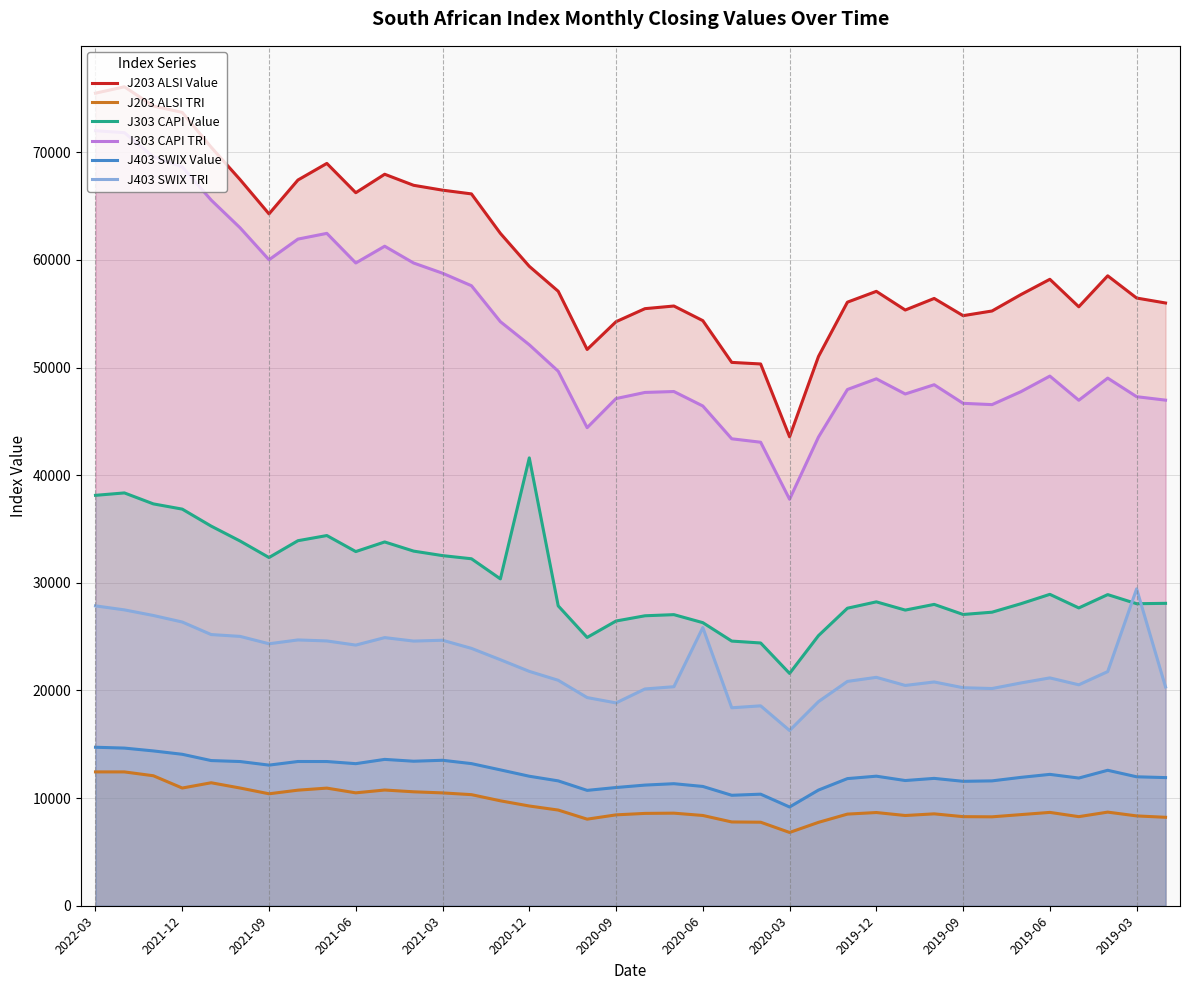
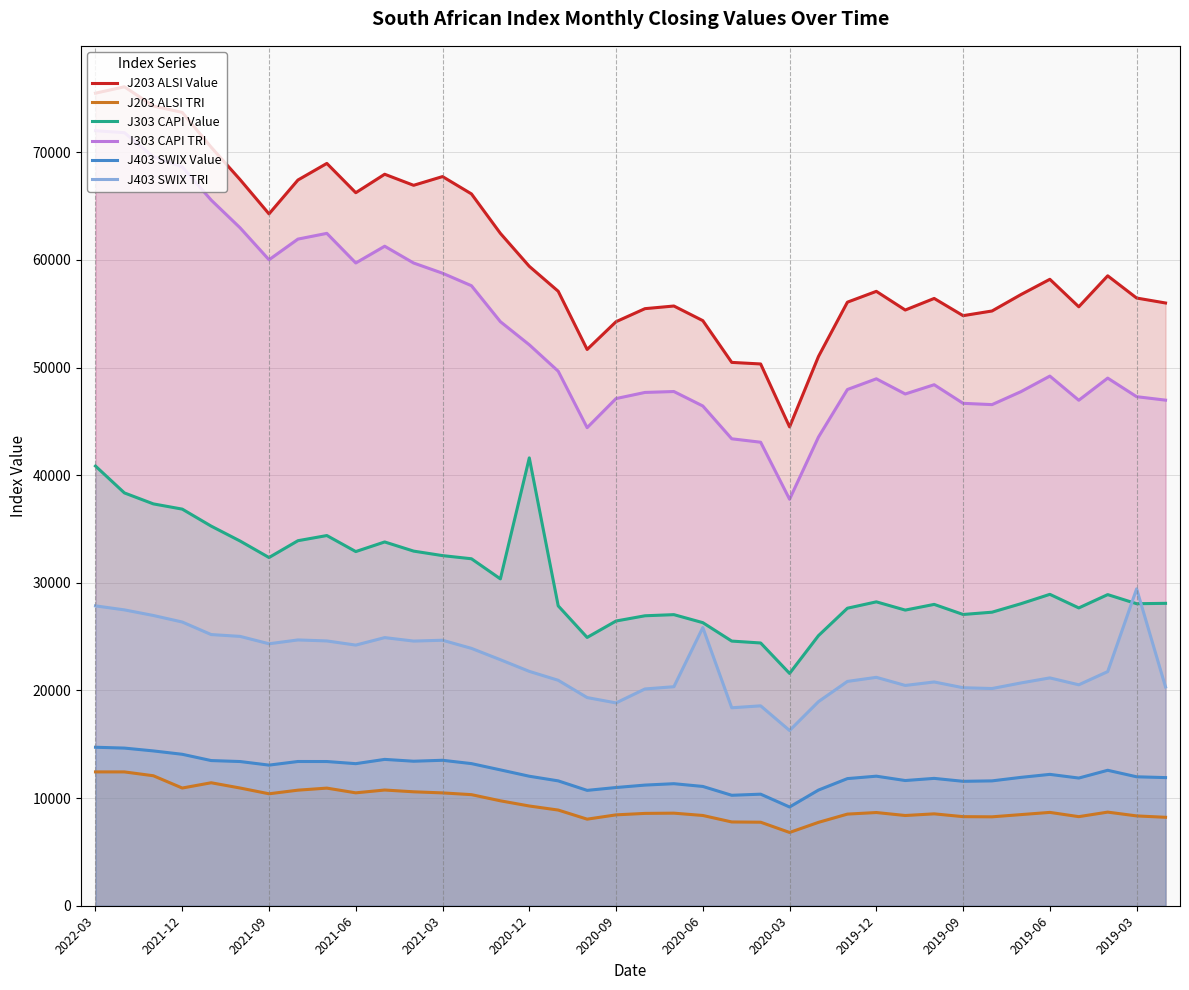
J303 CAPI Value, 2022-03: 38100 -> 40900
J203 ALSI Value, 2021-03: 66500 -> 67700
J203 ALSI Value, 2020-03: 43600 -> 44500
